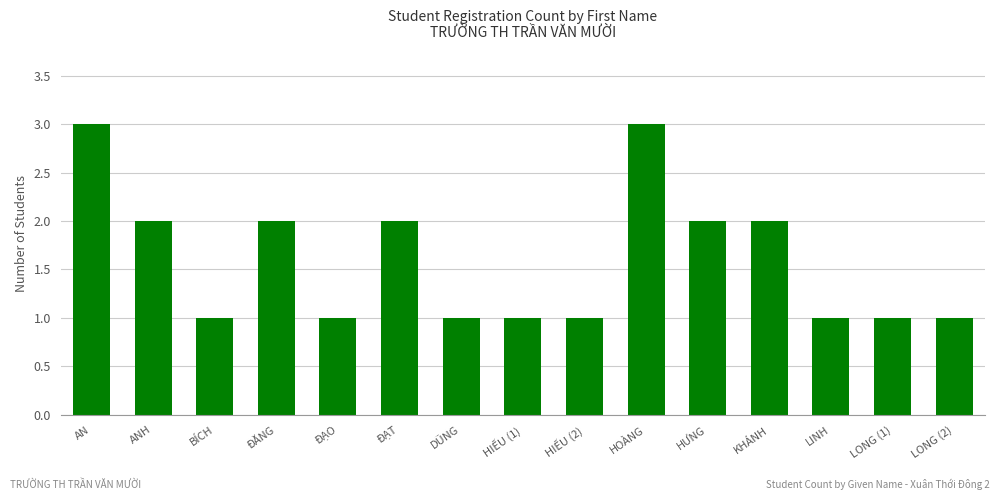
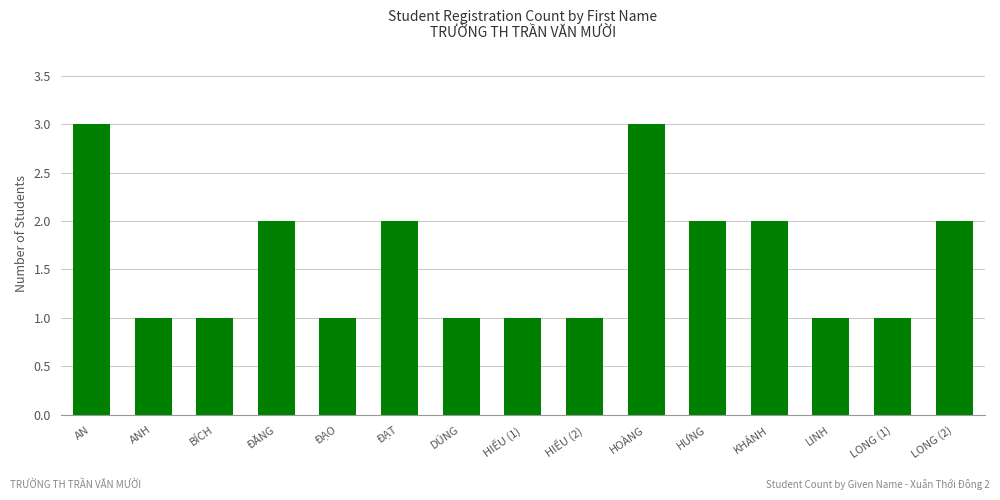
ANH: 2 -> 1
LONG (2): 1 -> 2
